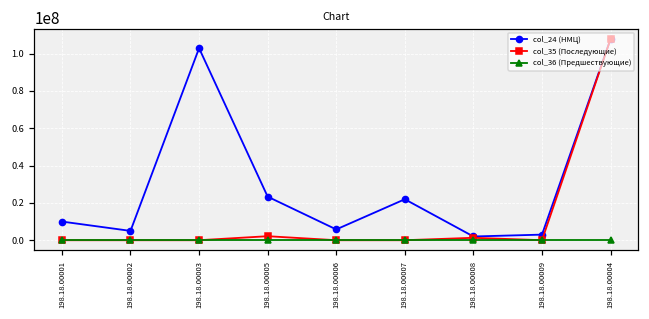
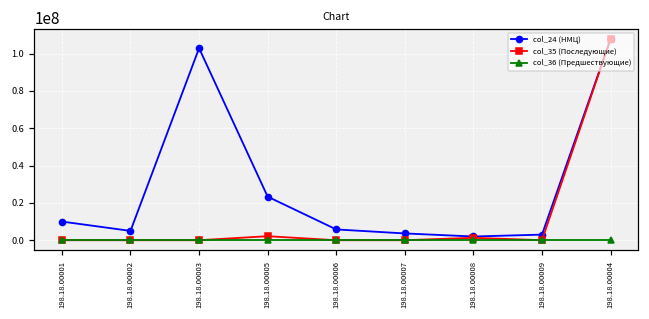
col_24 (НМЦ), 198.18.00007: 22000000 -> 4000000
